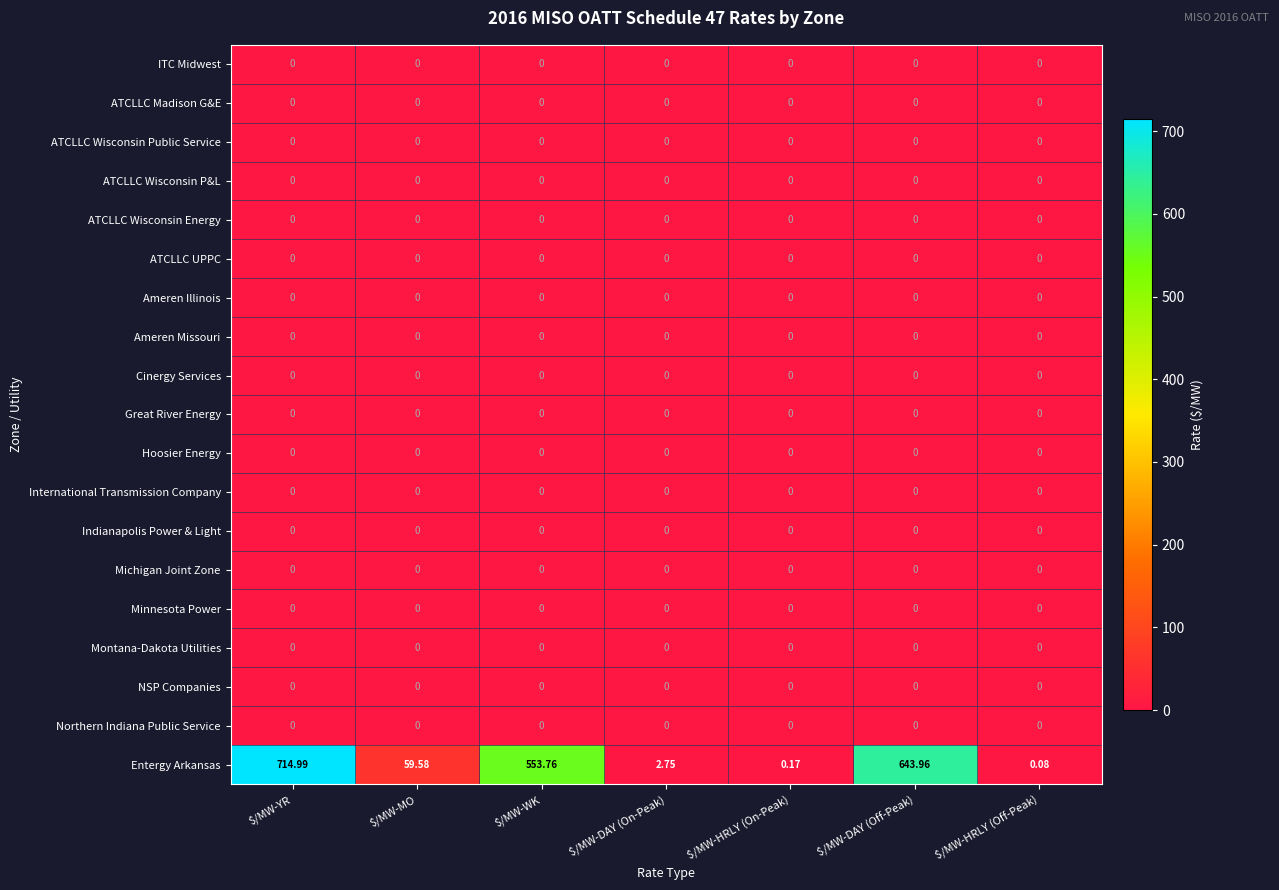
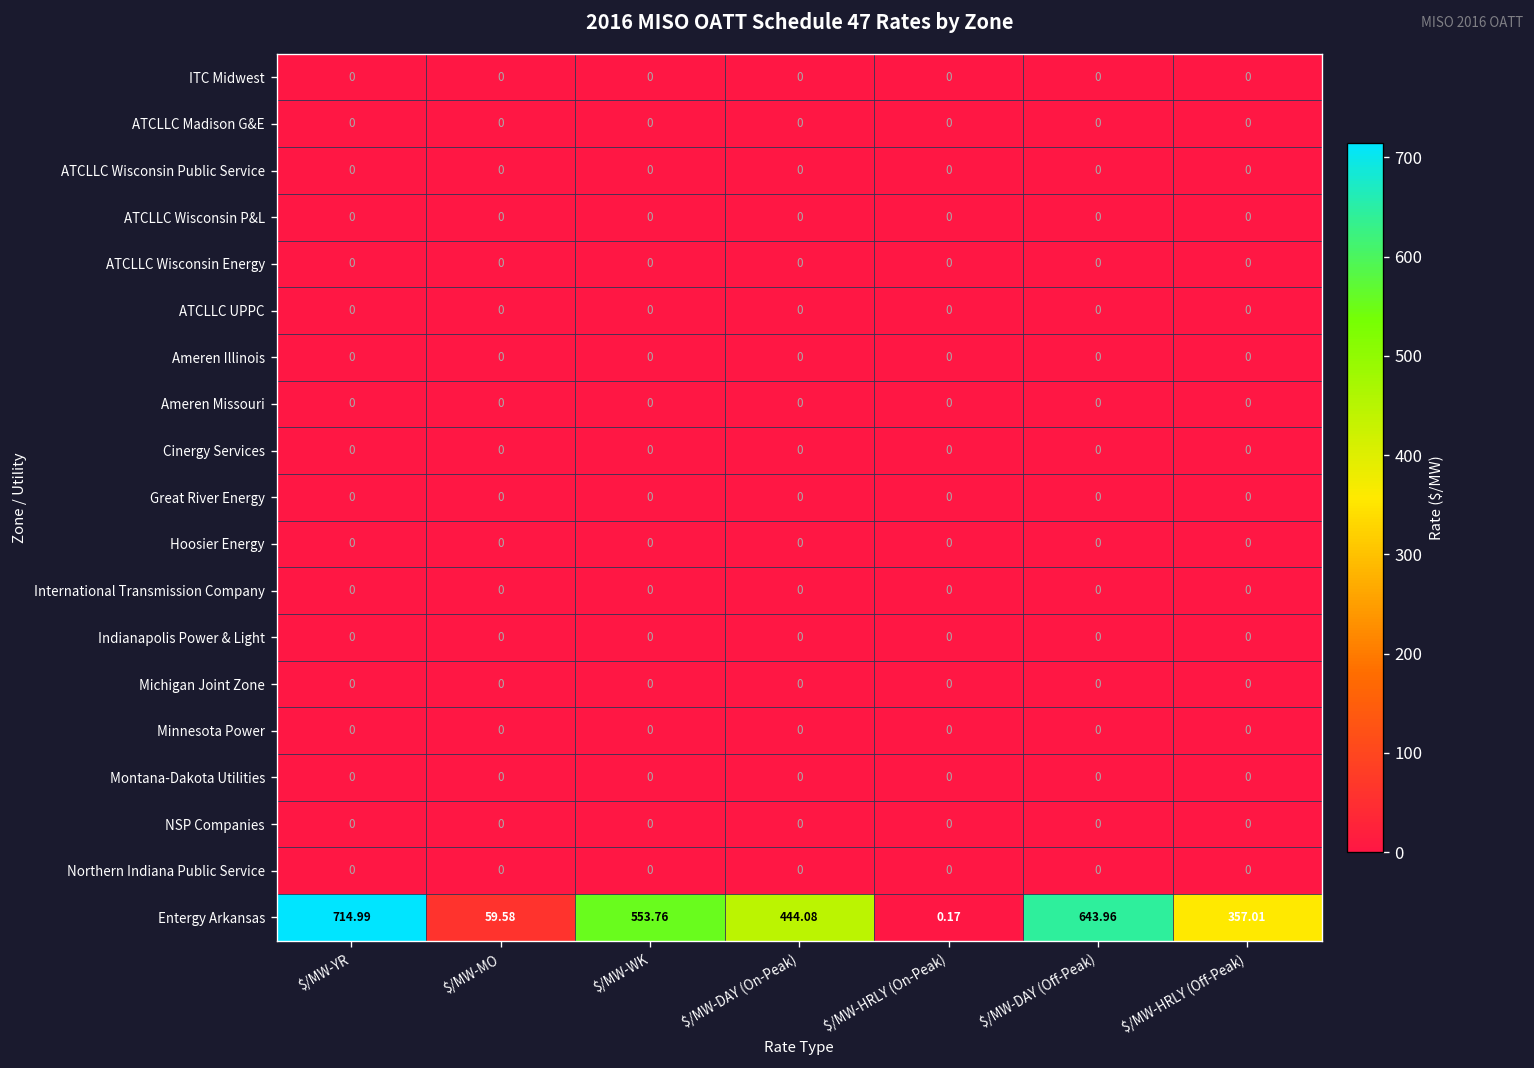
Entergy Arkansas, $/MW-DAY (On-Peak): 2.75 -> 444.08
Entergy Arkansas, $/MW-HRLY (Off-Peak): 0.08 -> 357.01
